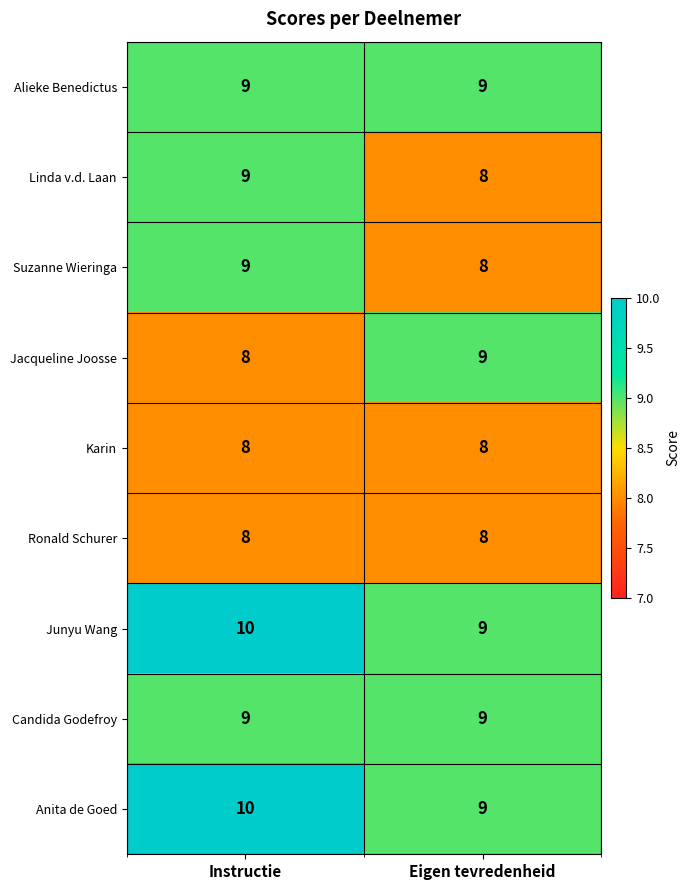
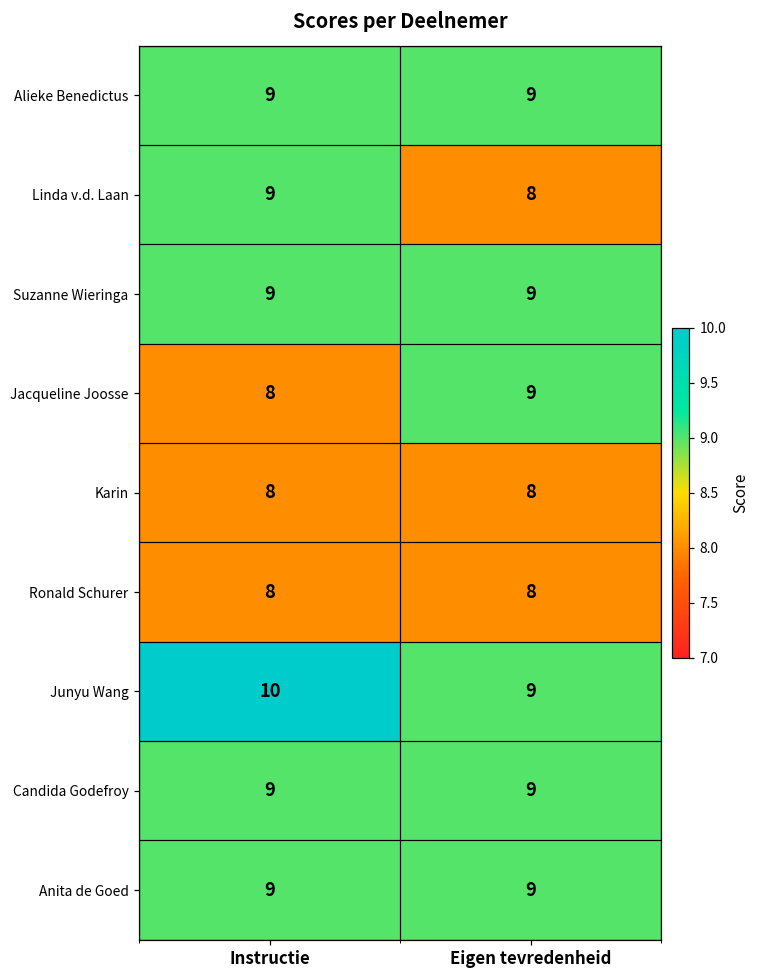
Suzanne Wieringa, Eigen tevredenheid: 8 -> 9
Anita de Goed, Instructie: 10 -> 9
